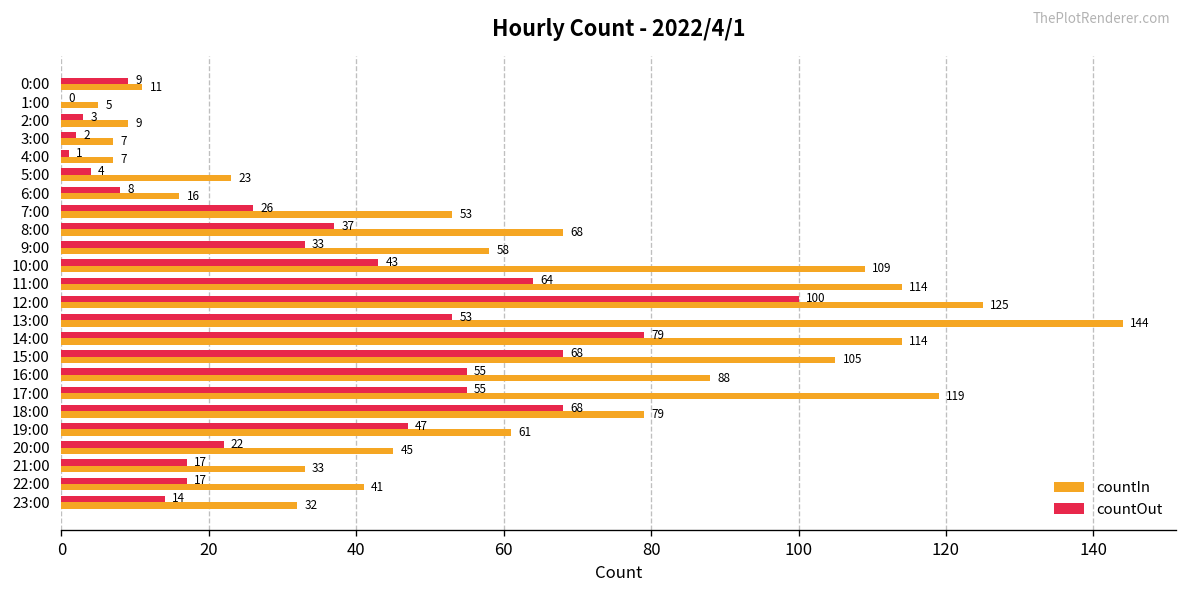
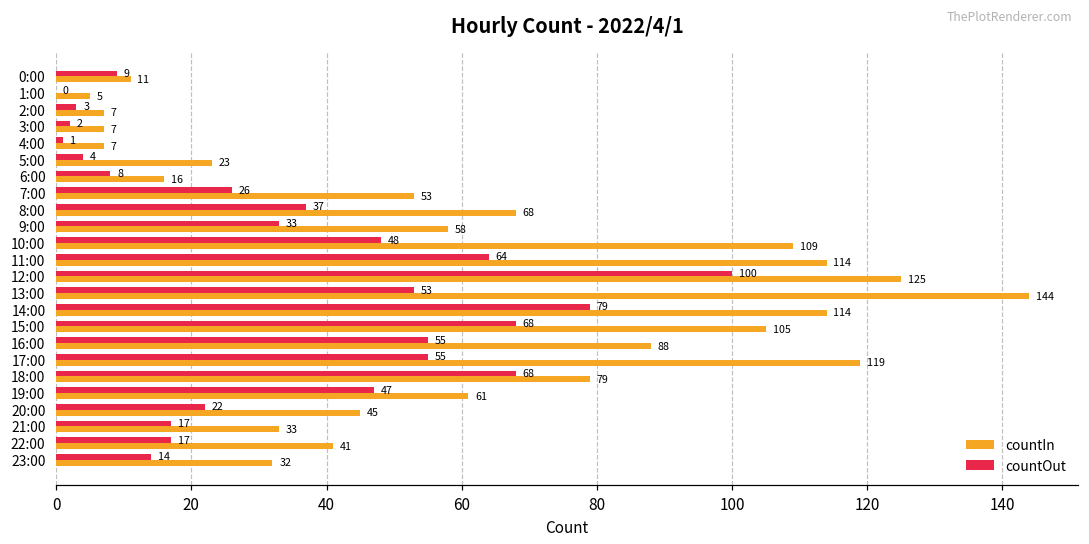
countIn, 2:00: 9 -> 7
countOut, 10:00: 43 -> 48
